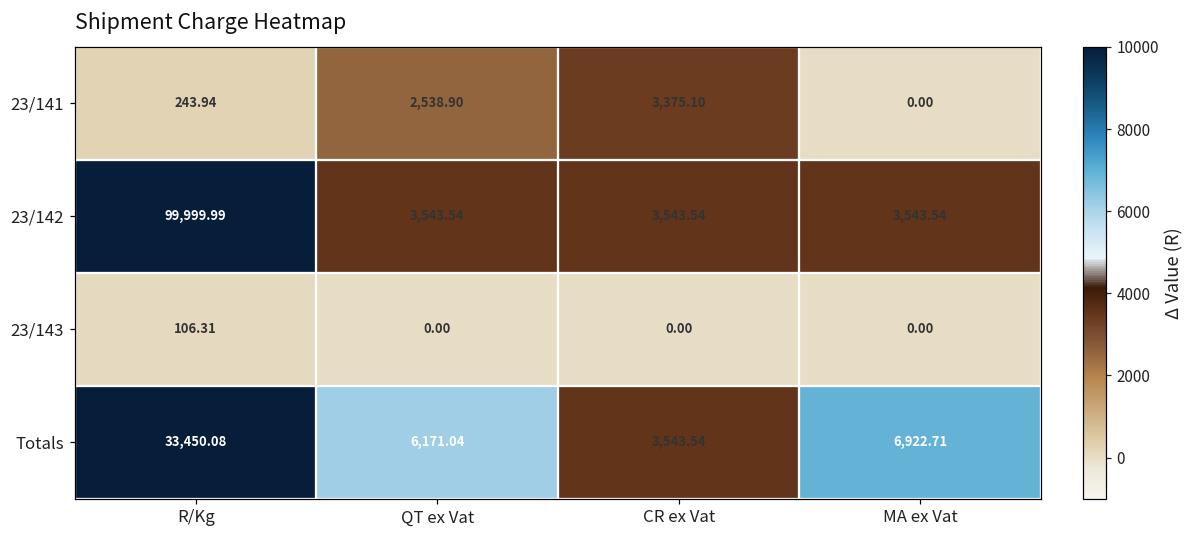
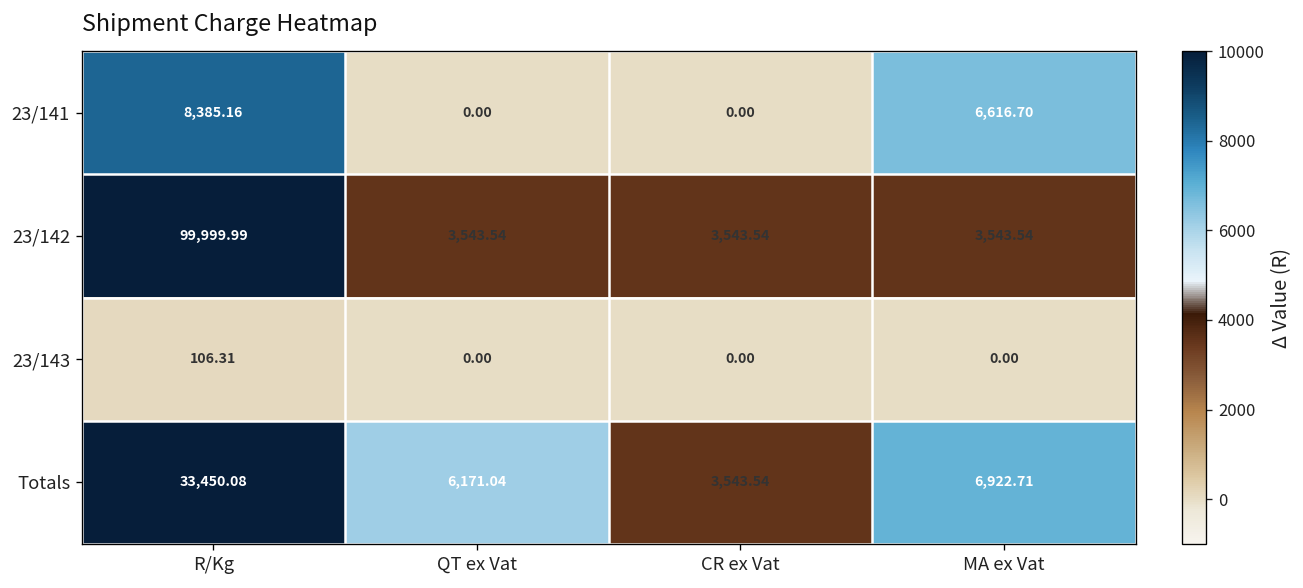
23/141, R/Kg: 243.94 -> 8,385.16
23/141, QT ex Vat: 2,538.90 -> 0.00
23/141, CR ex Vat: 3,375.10 -> 0.00
23/141, MA ex Vat: 0.00 -> 6,616.70
